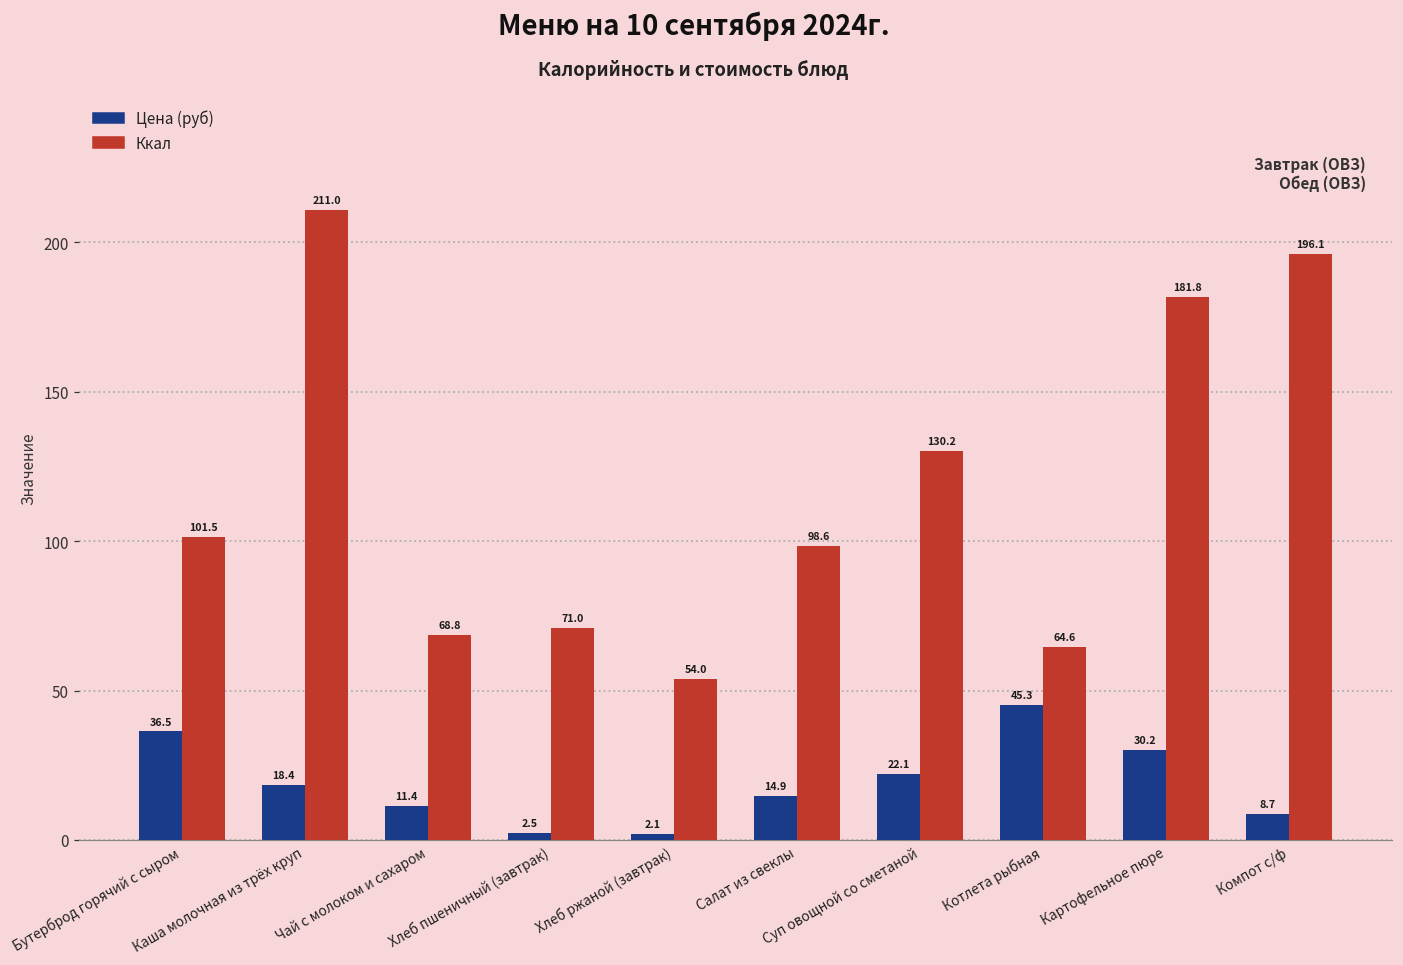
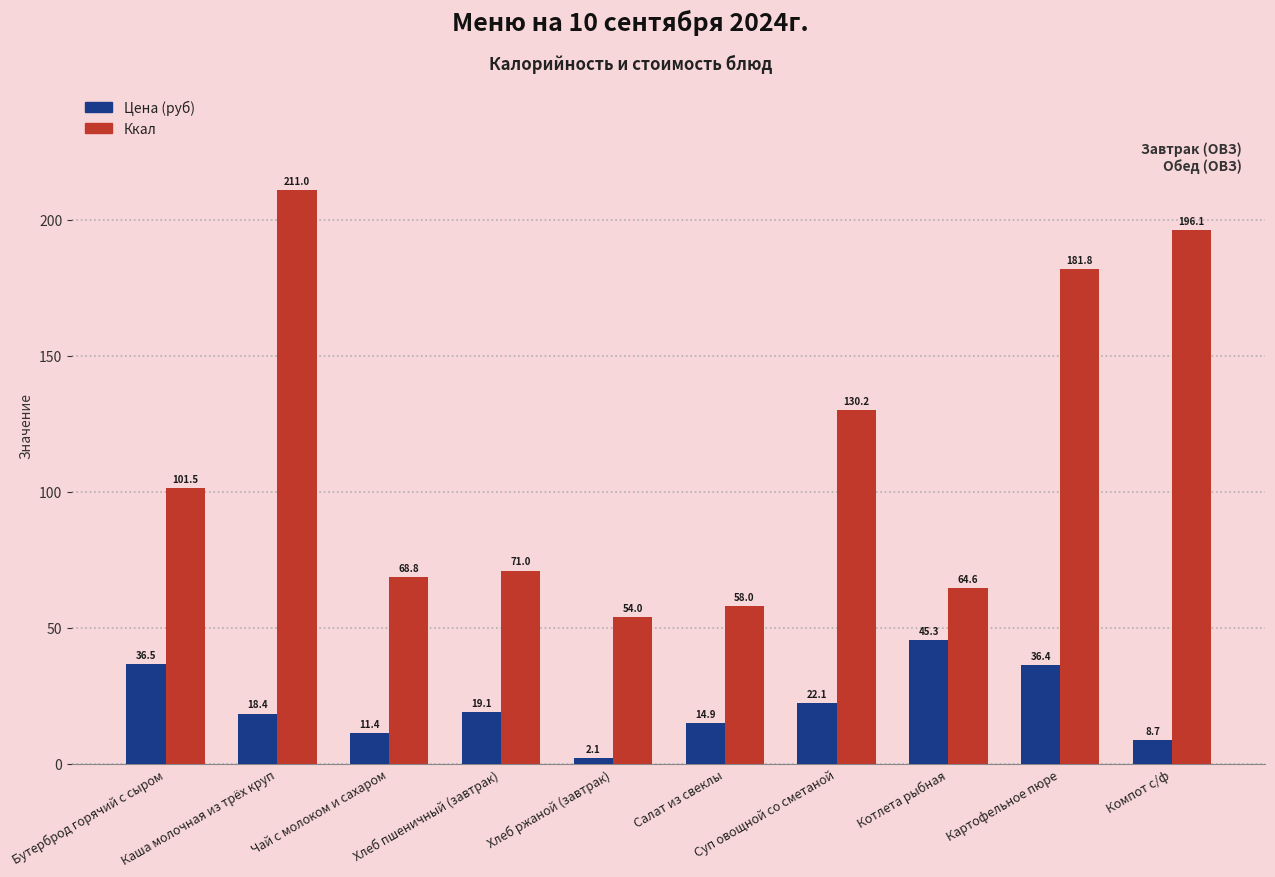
Цена (руб), Хлеб пшеничный (завтрак): 2.5 -> 19.1
Ккал, Салат из свеклы: 98.6 -> 58.0
Цена (руб), Картофельное пюре: 30.2 -> 36.4
